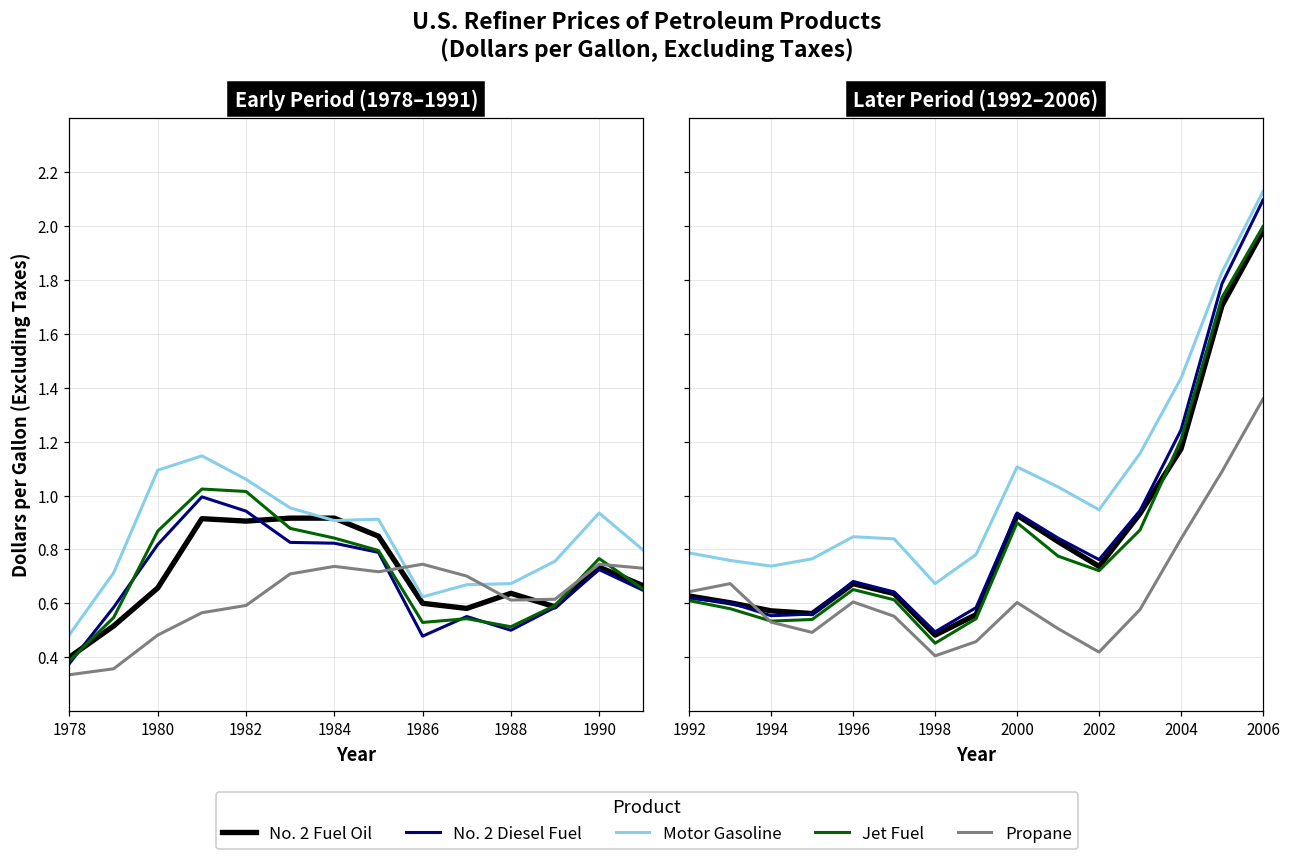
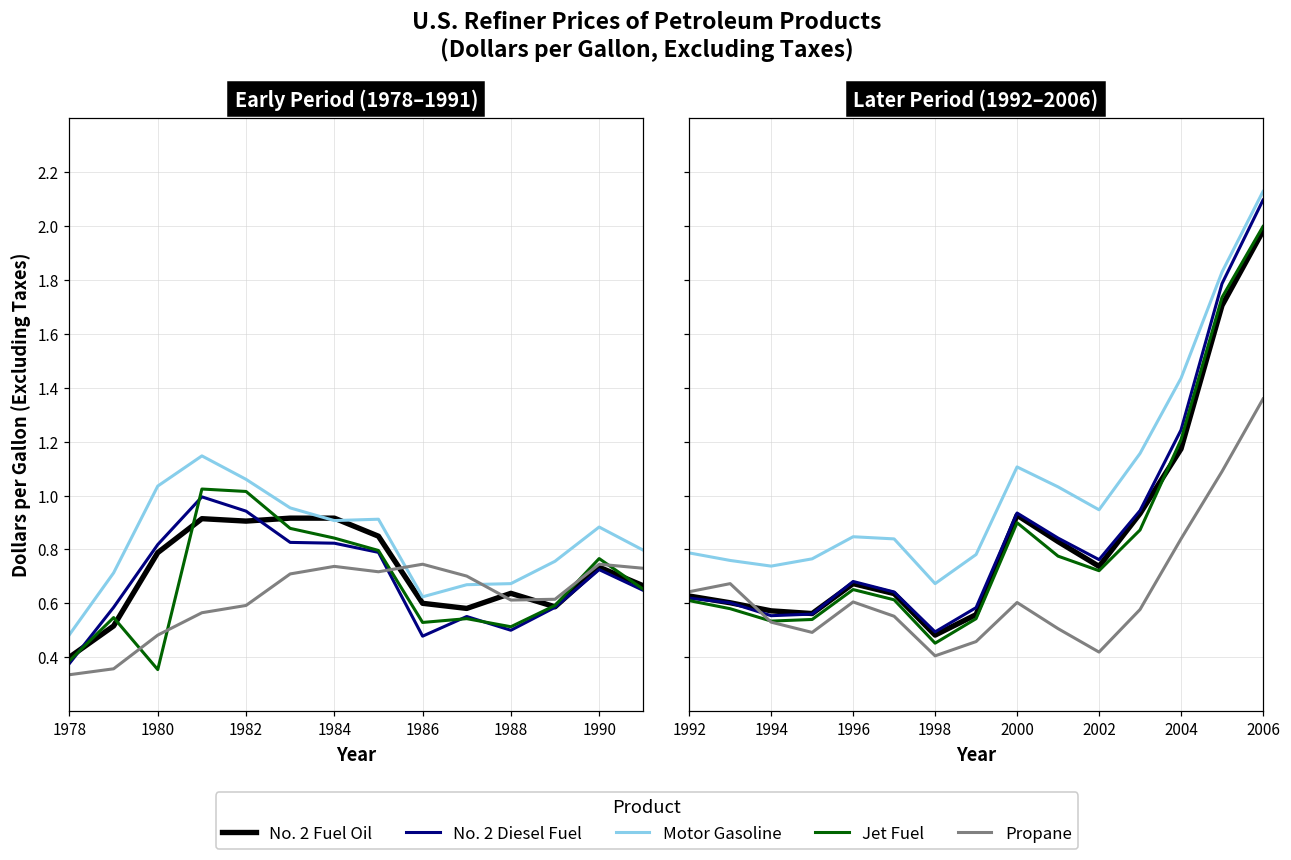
Early Period (1978–1991), No. 2 Fuel Oil, 1980: 0.66 -> 0.79
Early Period (1978–1991), Motor Gasoline, 1980: 1.09 -> 1.04
Early Period (1978–1991), Jet Fuel, 1980: 0.87 -> 0.35
Early Period (1978–1991), Motor Gasoline, 1990: 0.94 -> 0.88
